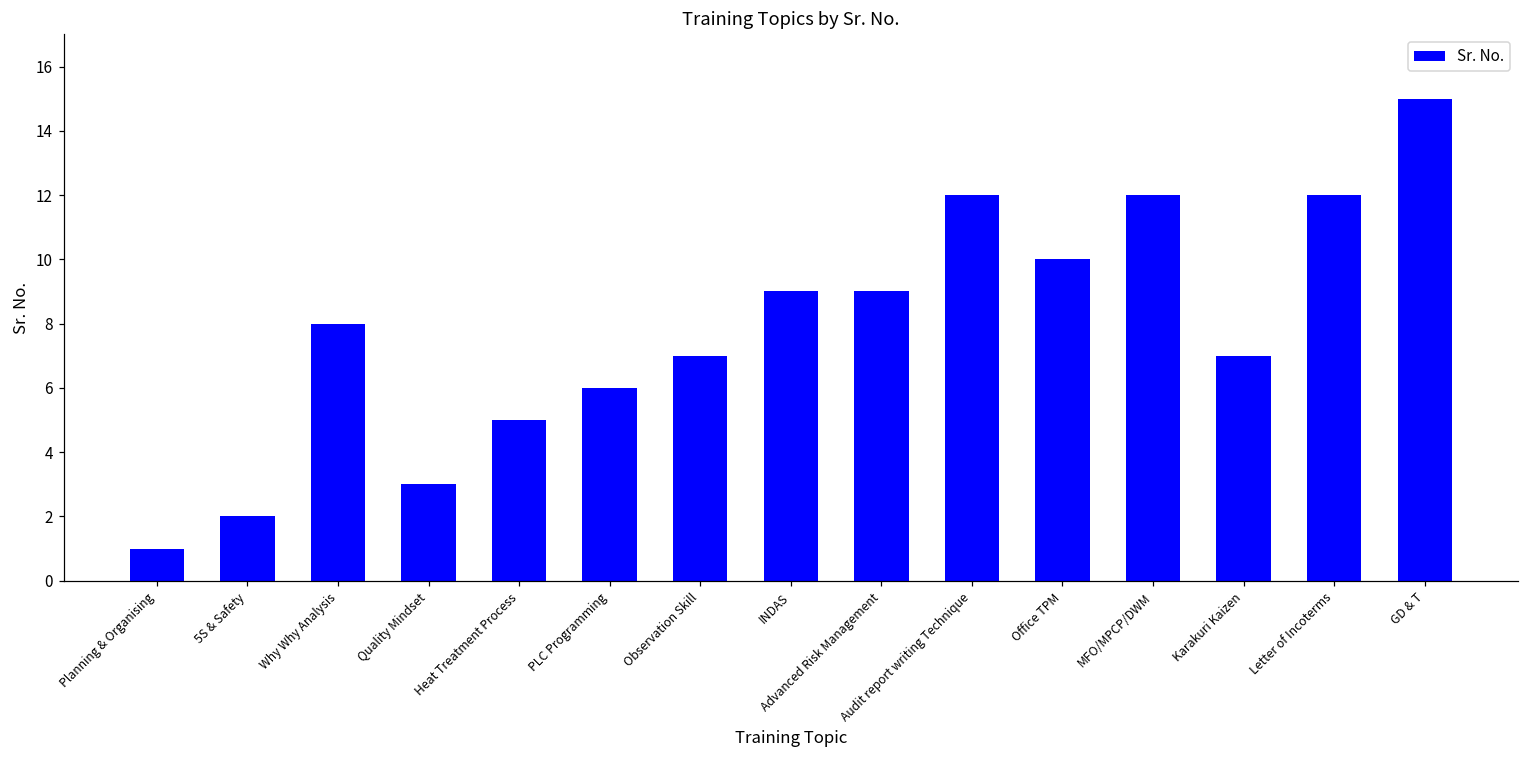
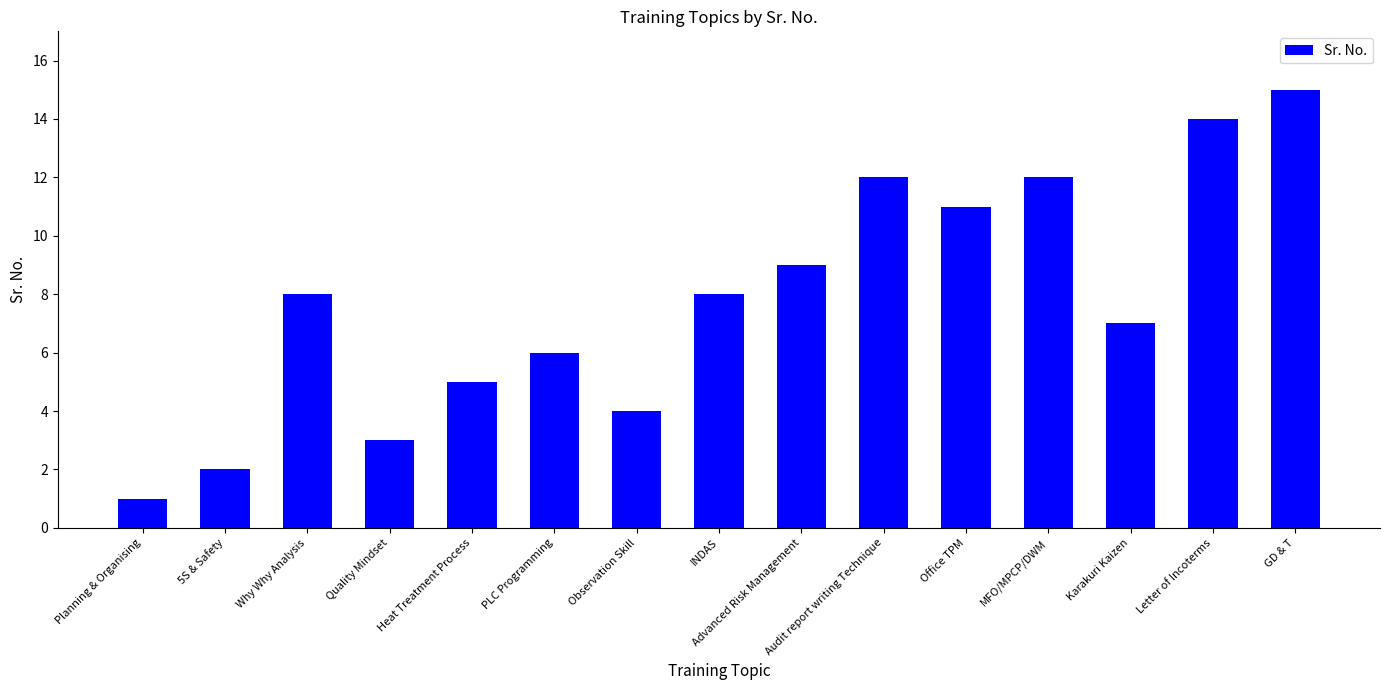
Observation Skill: 7 -> 4
INDAS: 9 -> 8
Office TPM: 10 -> 11
Letter of Incoterms: 12 -> 14
